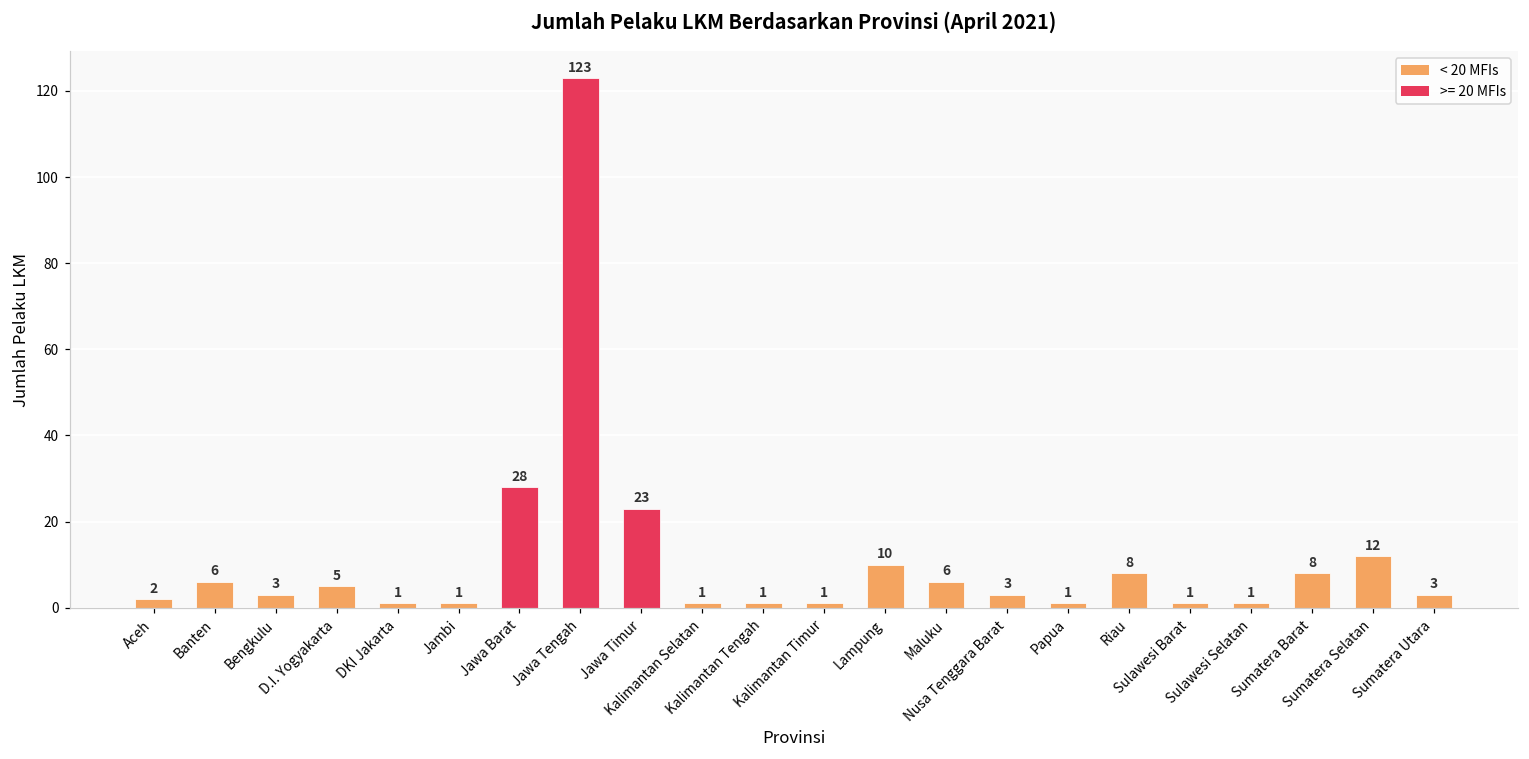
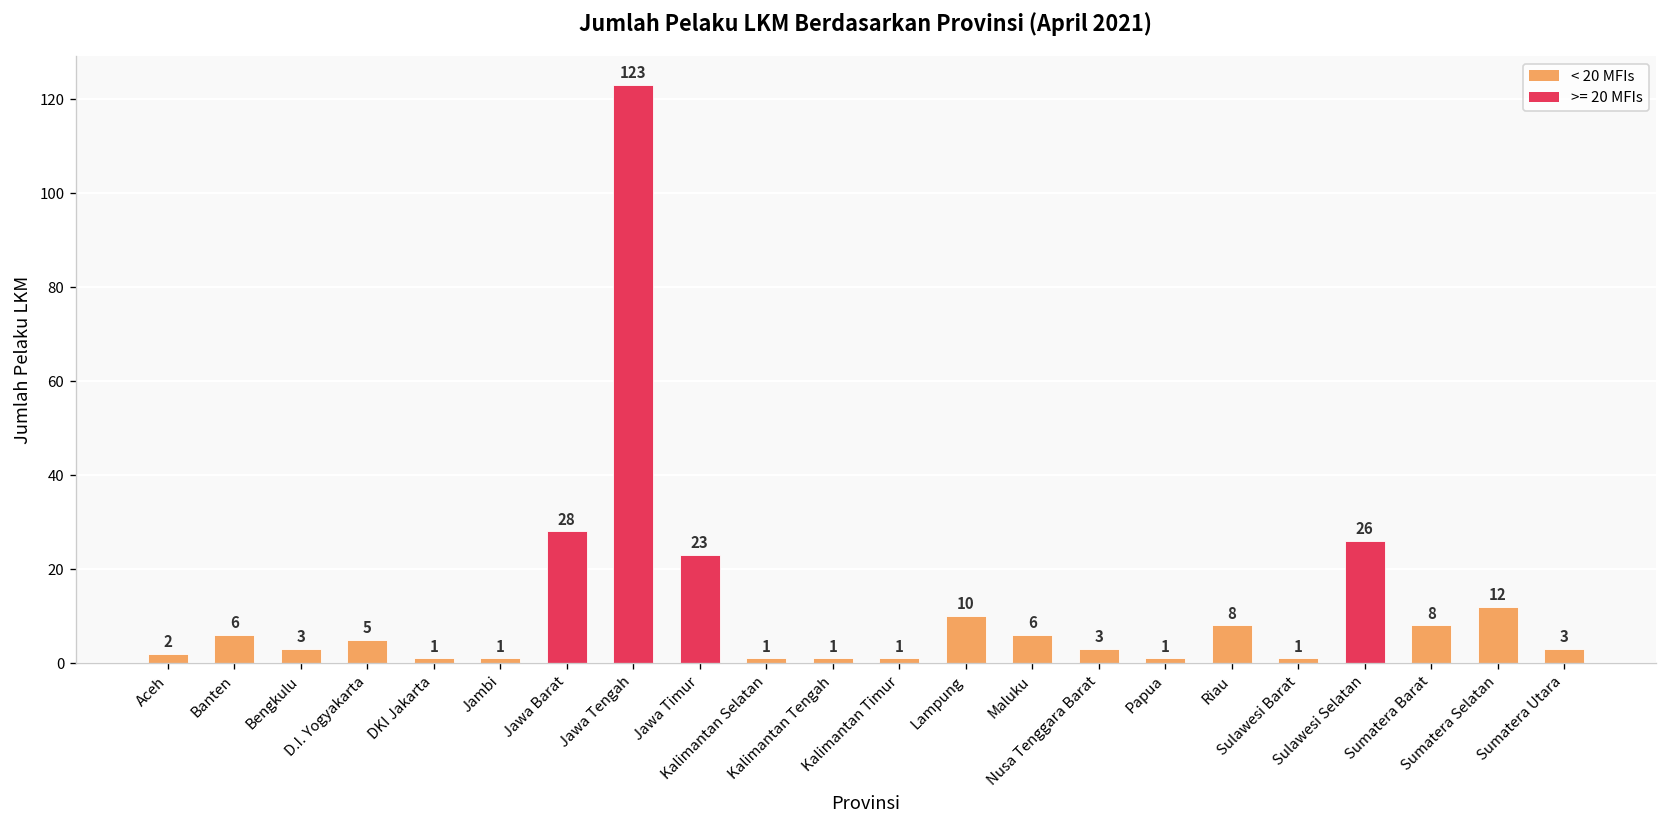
Sulawesi Selatan: 1 -> 26
